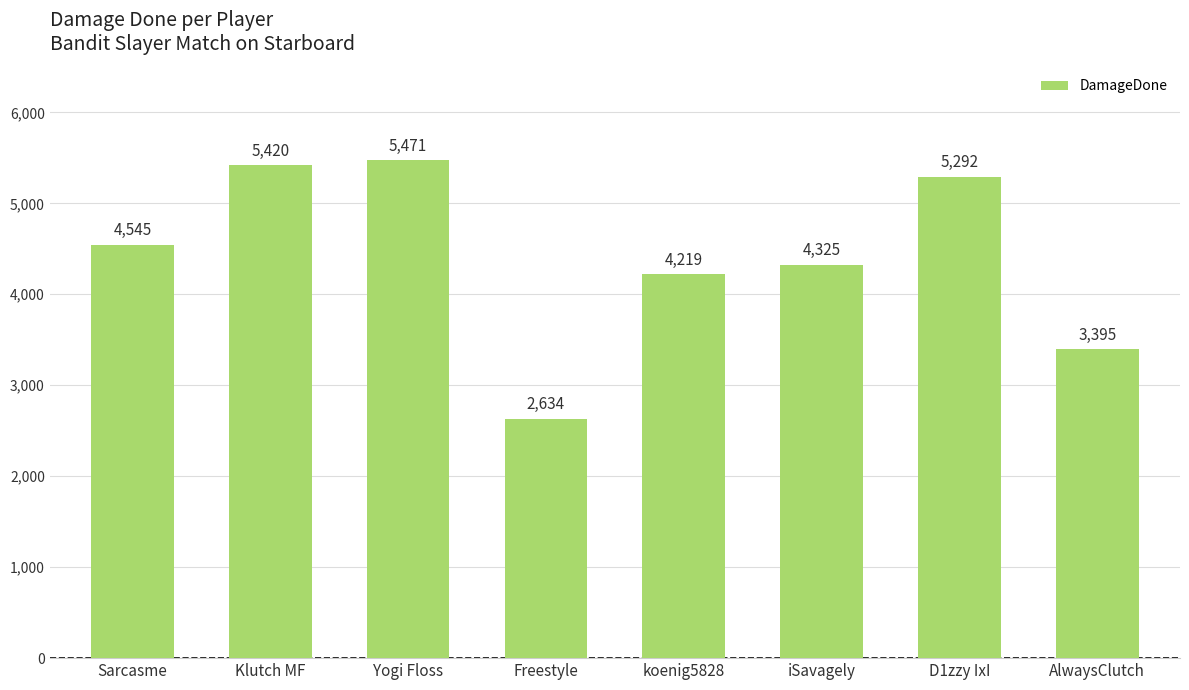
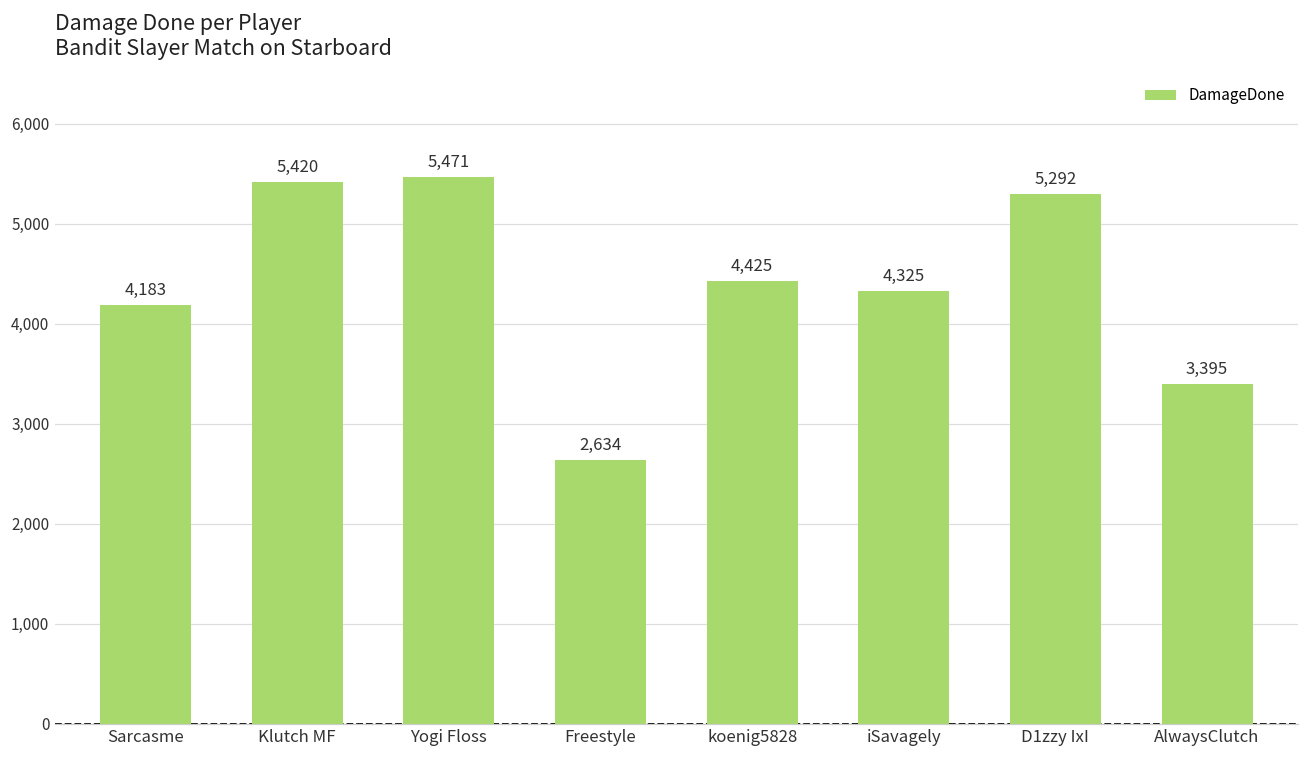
Sarcasme: 4,545 -> 4,183
koenig5828: 4,219 -> 4,425
